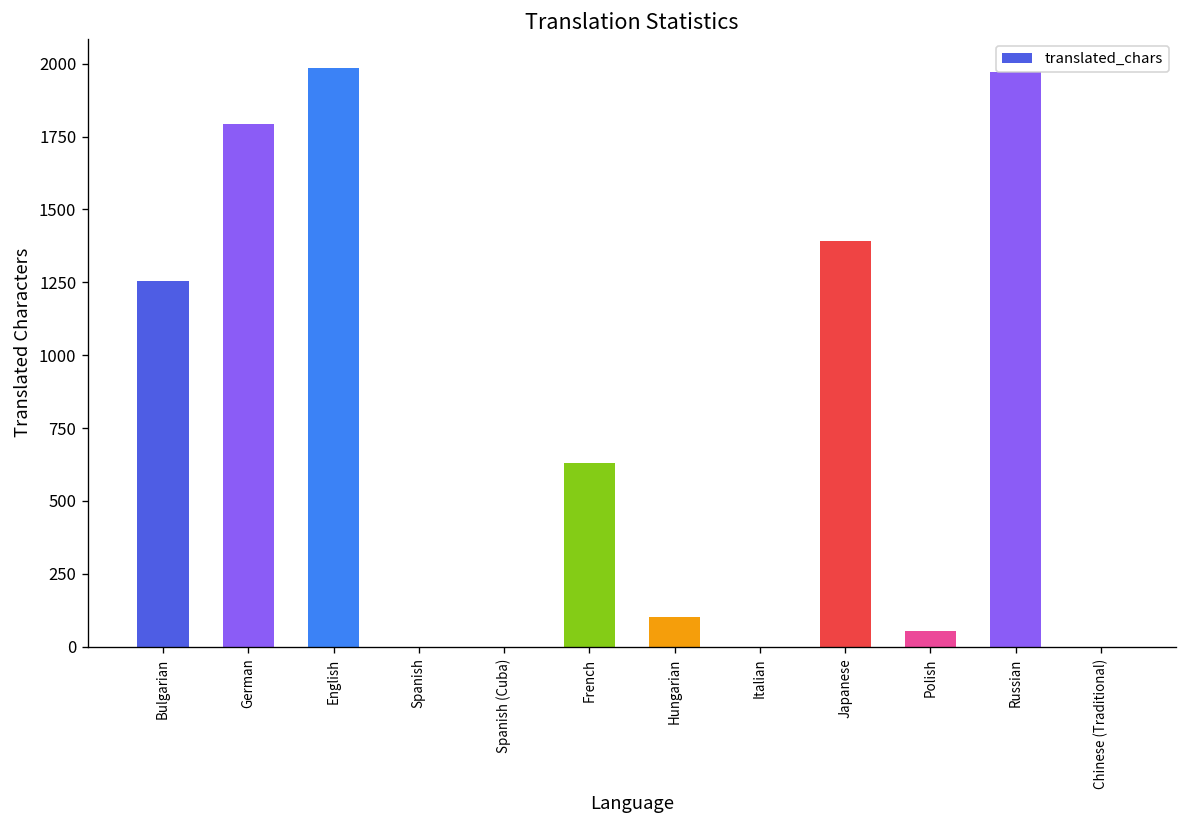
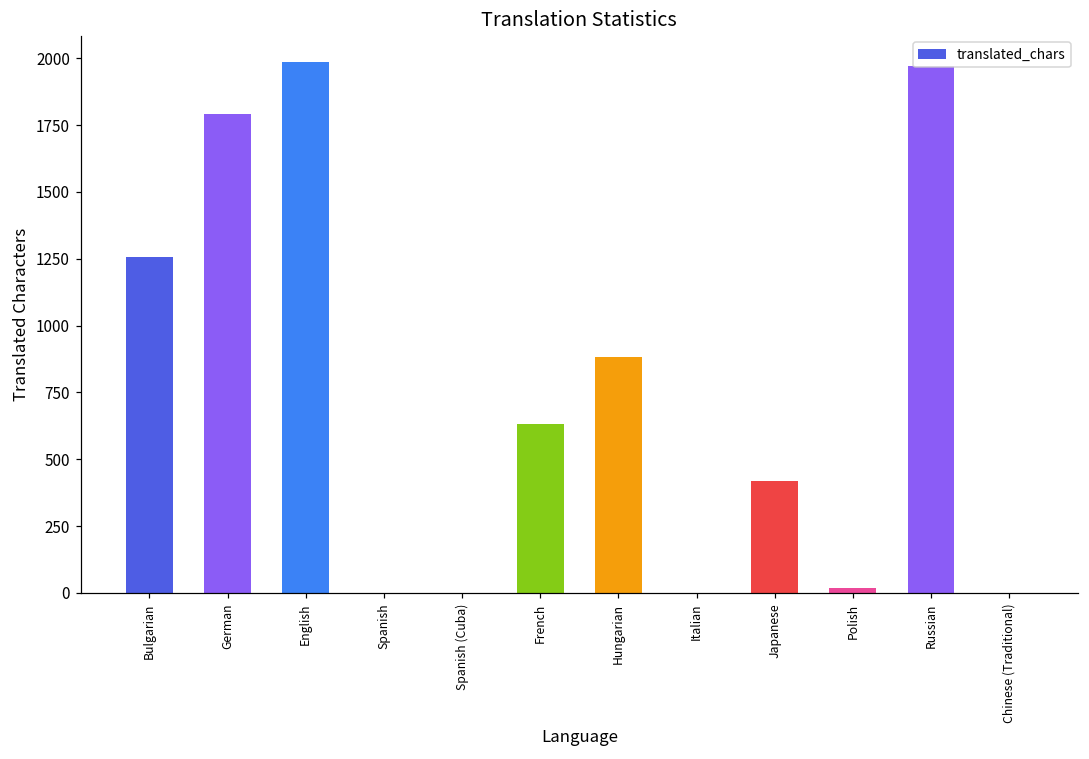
Hungarian: 100 -> 880
Japanese: 1390 -> 420
Polish: 50 -> 20
